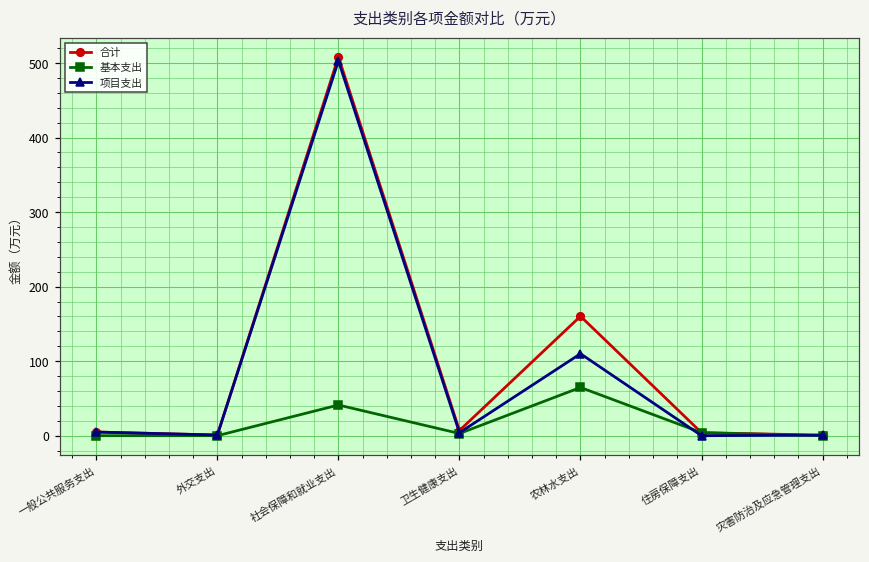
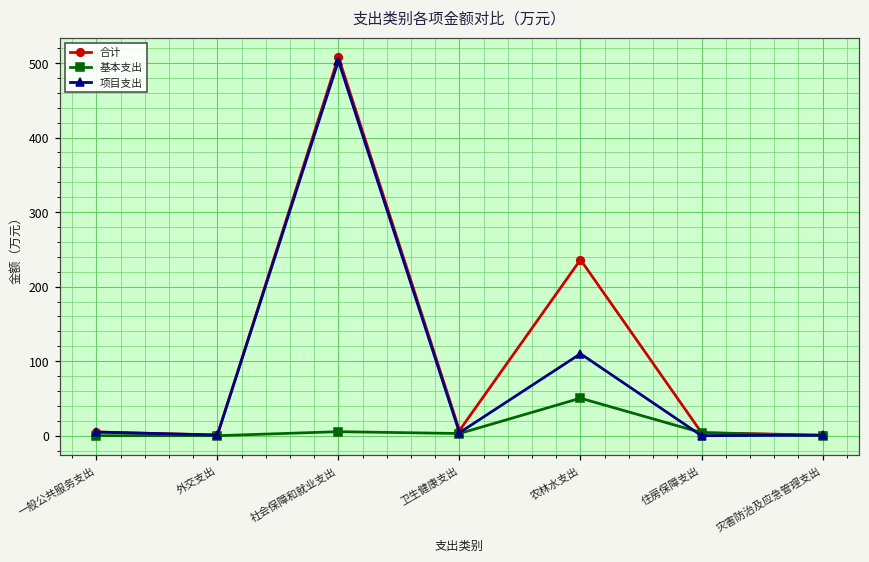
基本支出, 社会保障和就业支出: 40 -> 10
合计, 农林水支出: 160 -> 240
基本支出, 农林水支出: 60 -> 50
